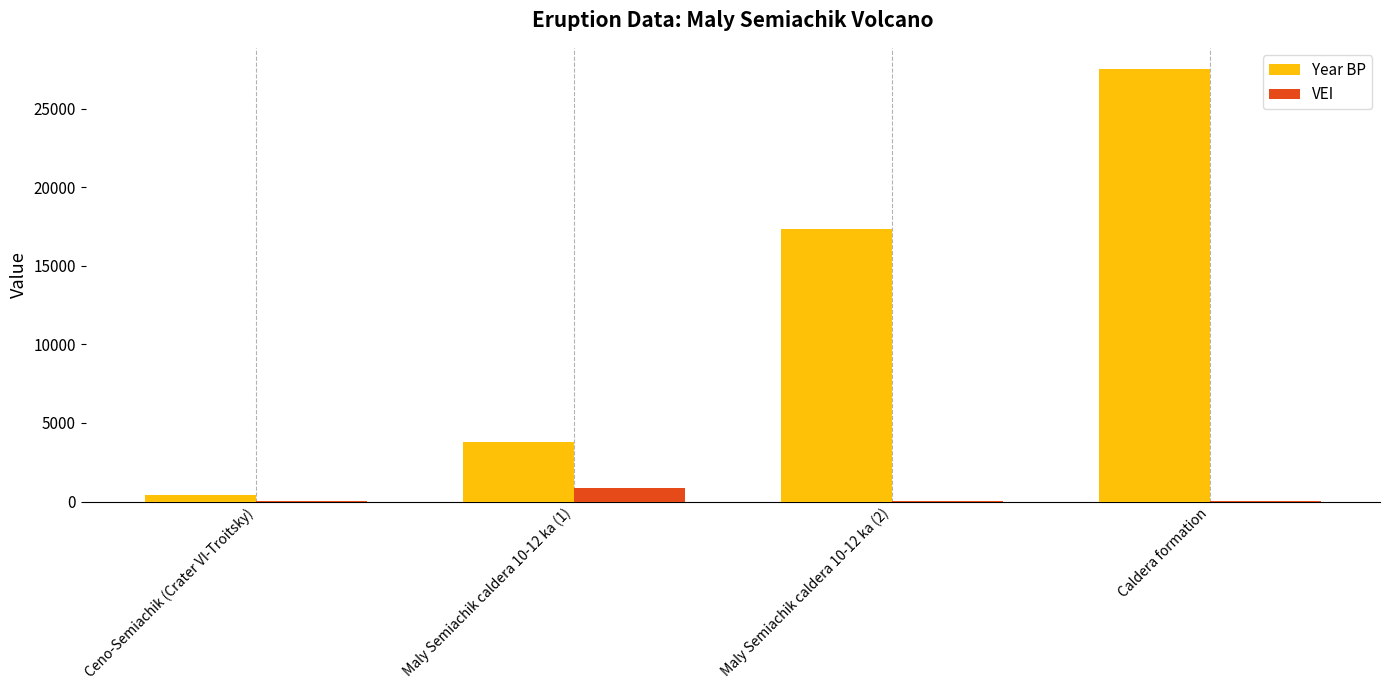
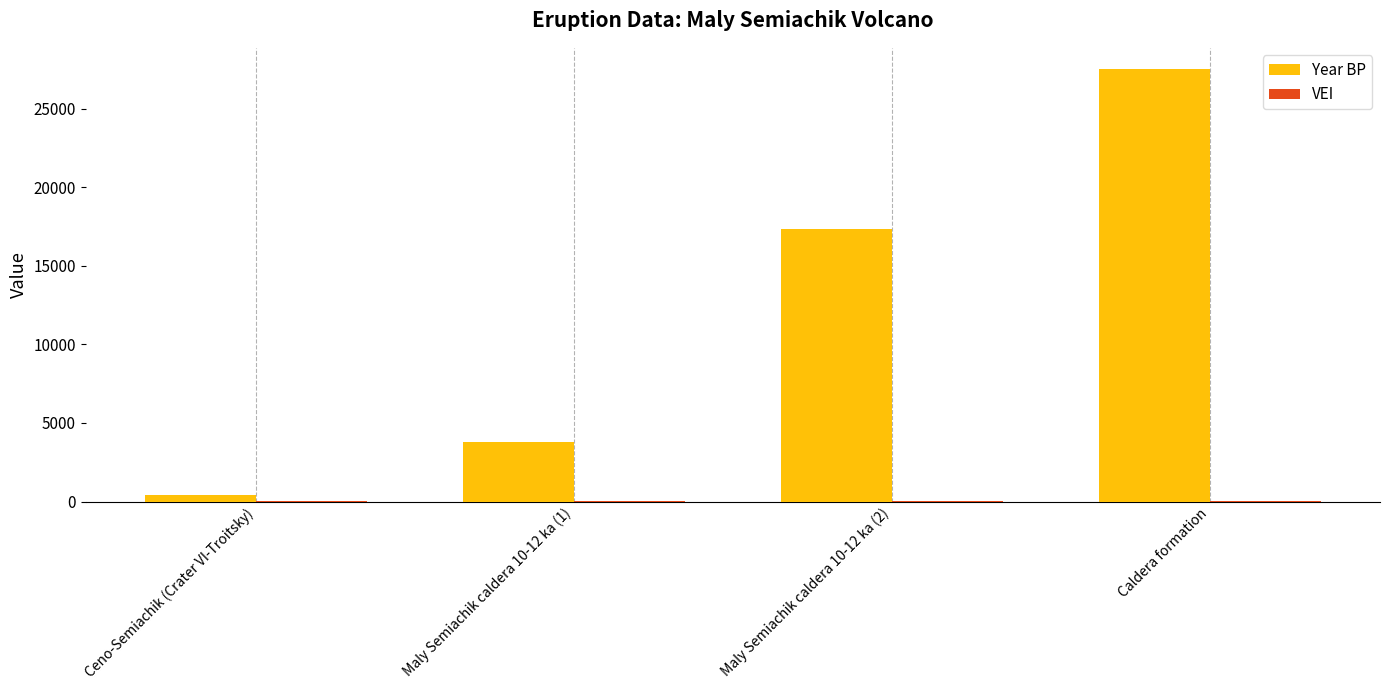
VEI, Maly Semiachik caldera 10-12 ka (1): 900 -> 0
